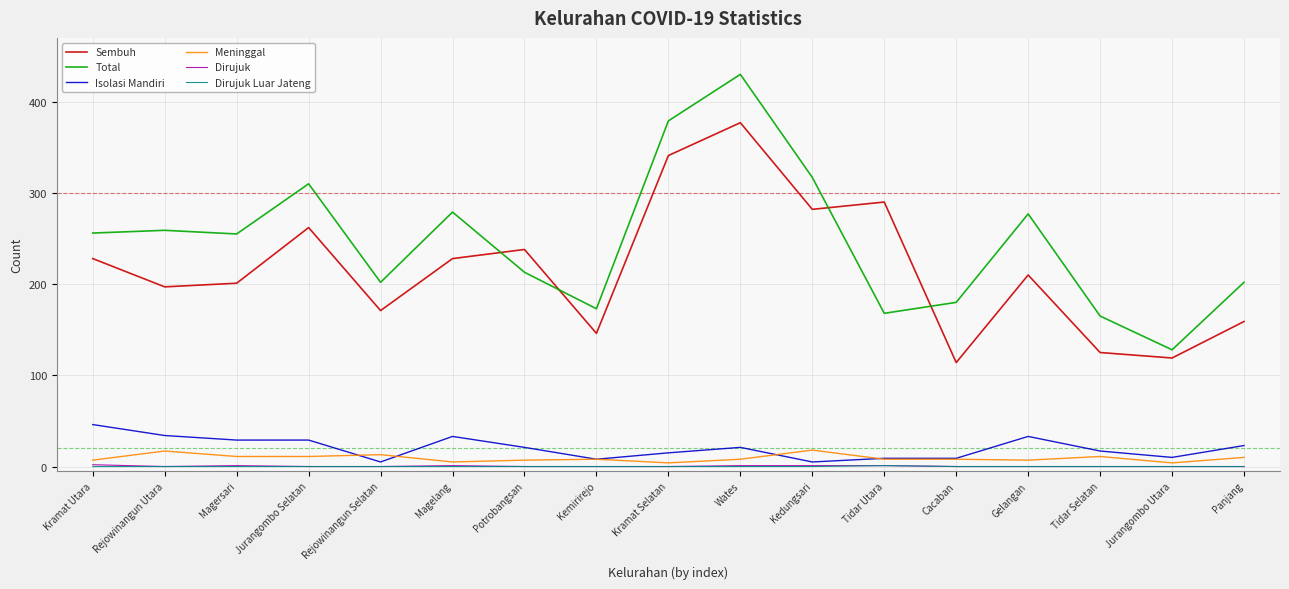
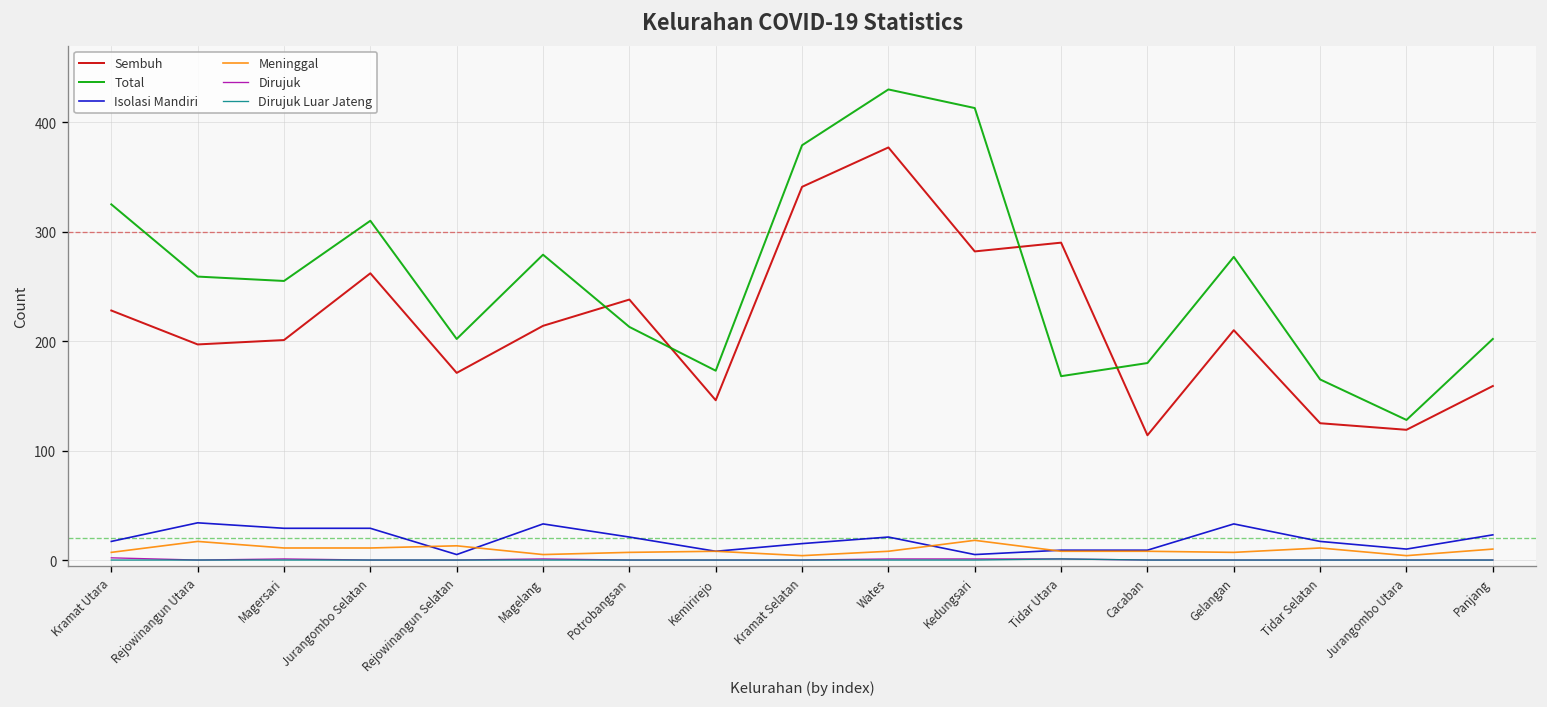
Total, Kramat Utara: 260 -> 330
Isolasi Mandiri, Kramat Utara: 50 -> 20
Sembuh, Magelang: 230 -> 210
Total, Kedungsari: 320 -> 410
